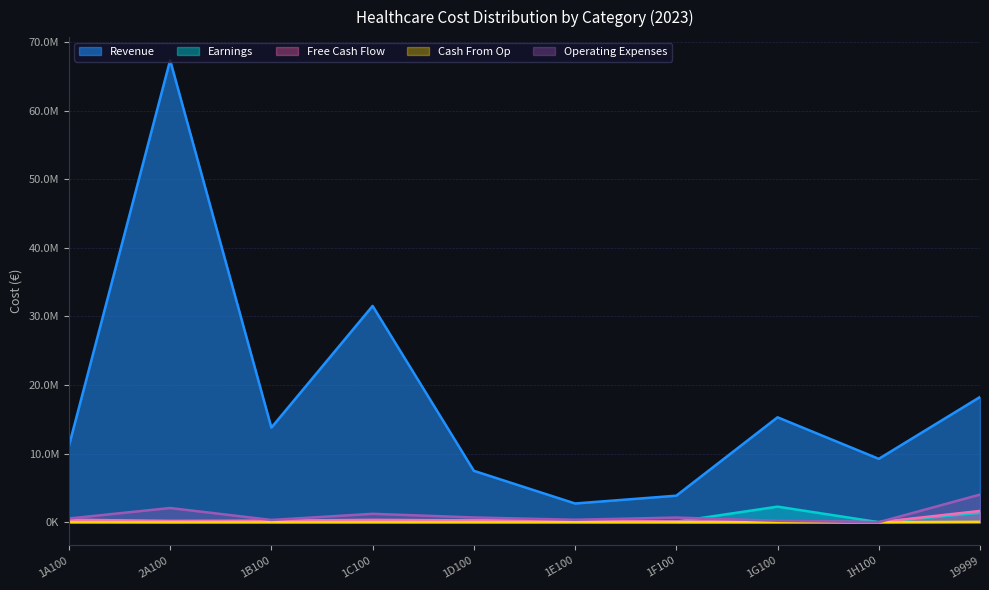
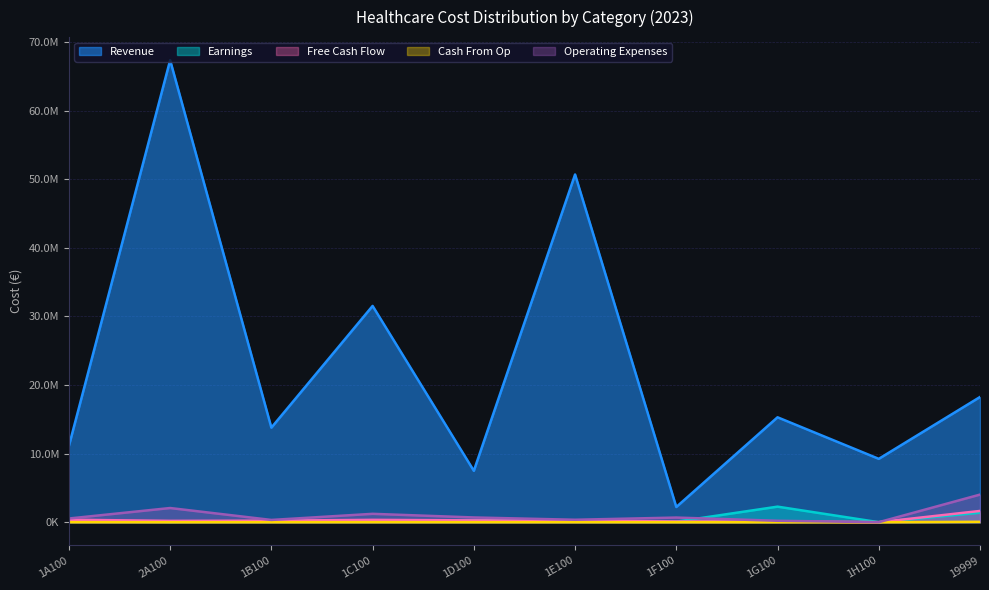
Revenue, 1E100: 3000000 -> 51000000
Revenue, 1F100: 4000000 -> 2000000
